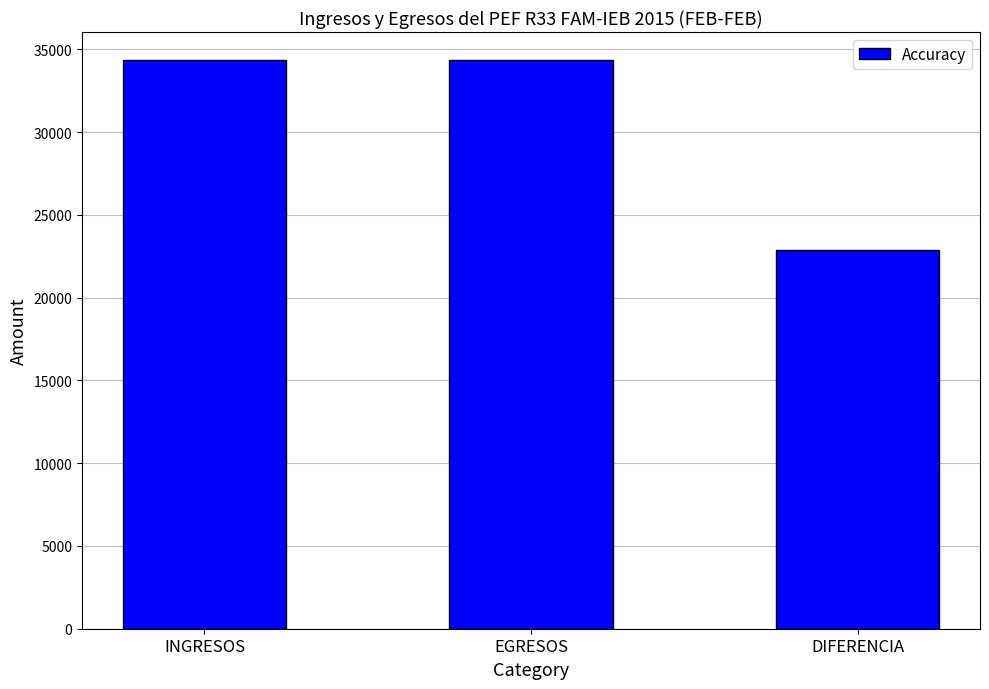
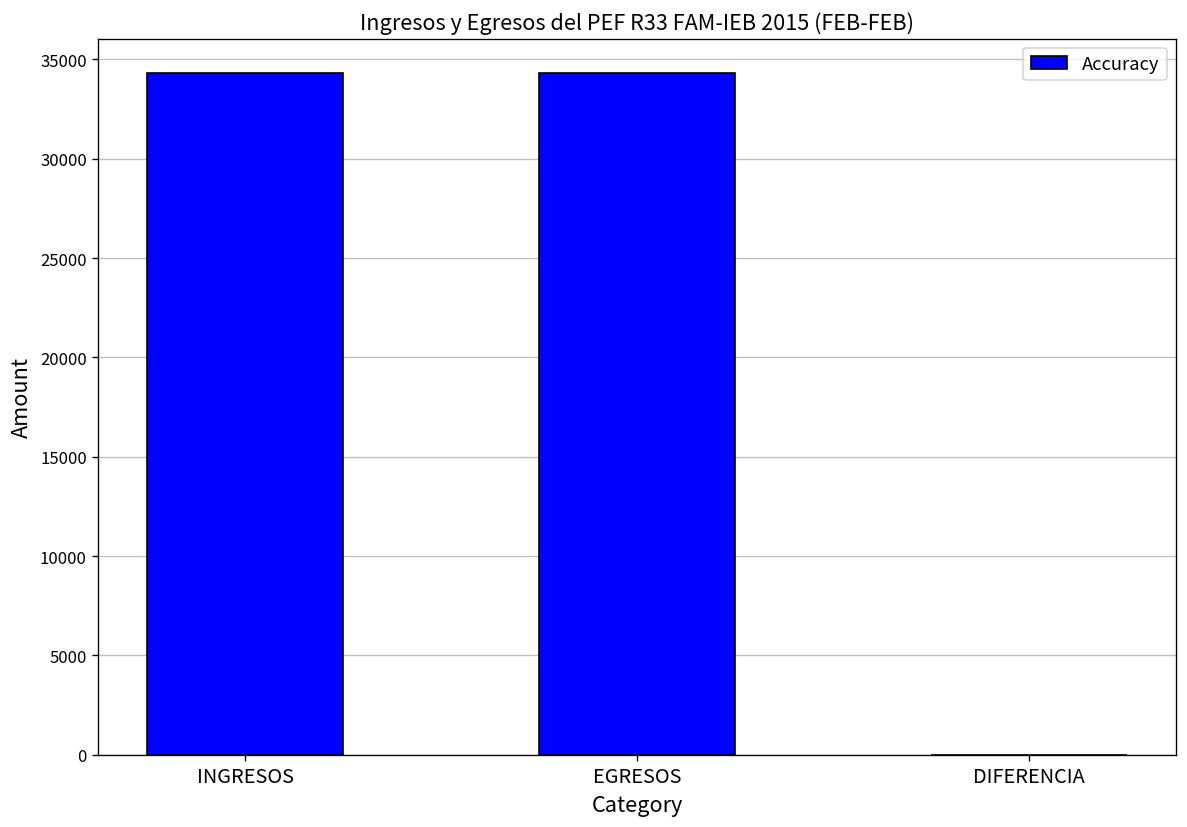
DIFERENCIA: 22900 -> 0
